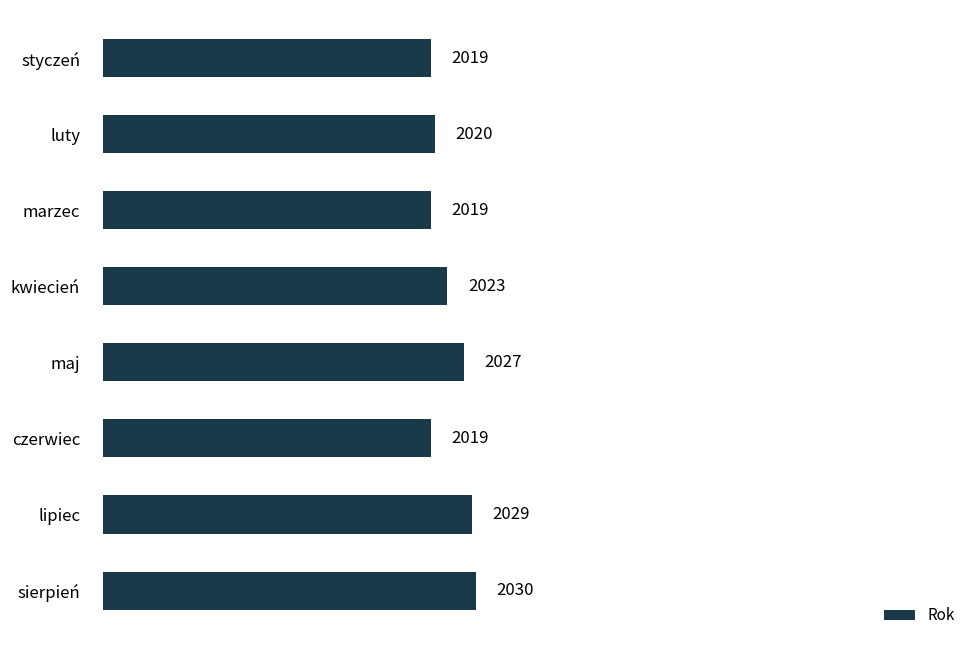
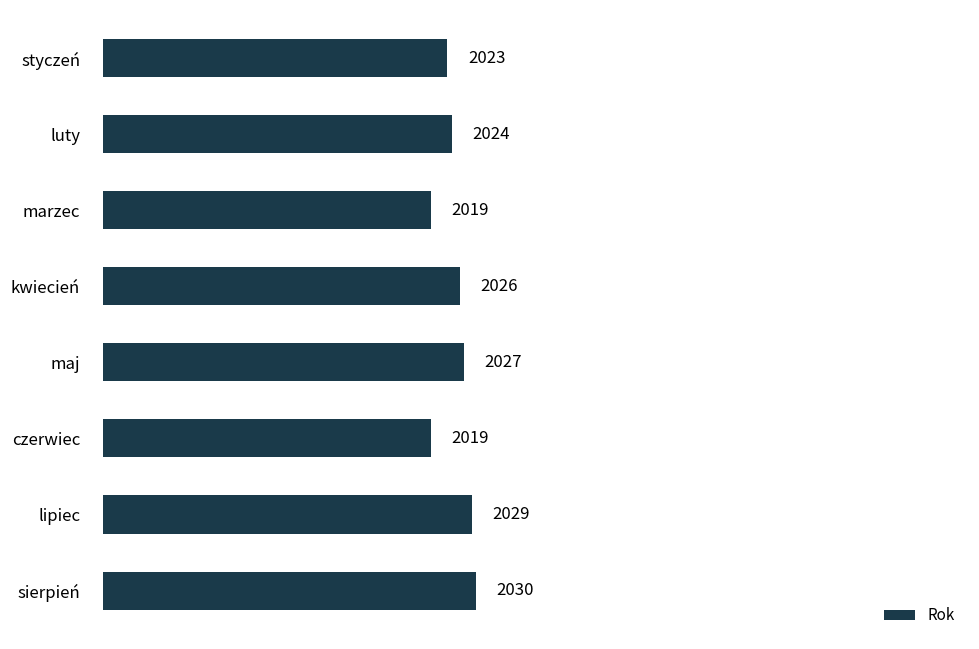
styczeń: 2019 -> 2023
luty: 2020 -> 2024
kwiecień: 2023 -> 2026
